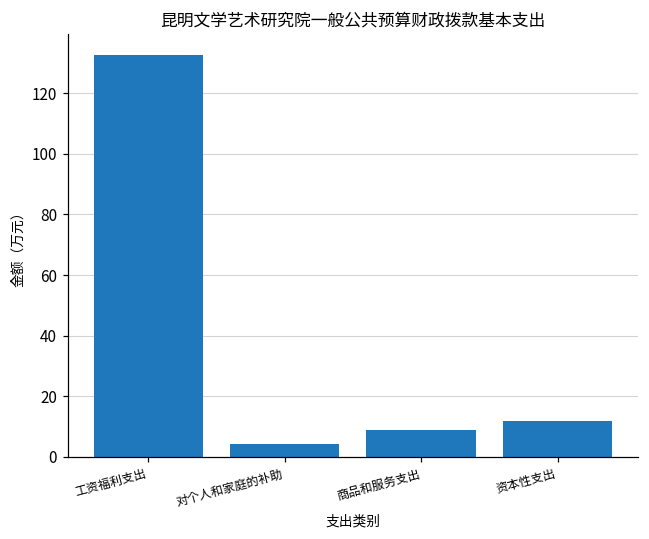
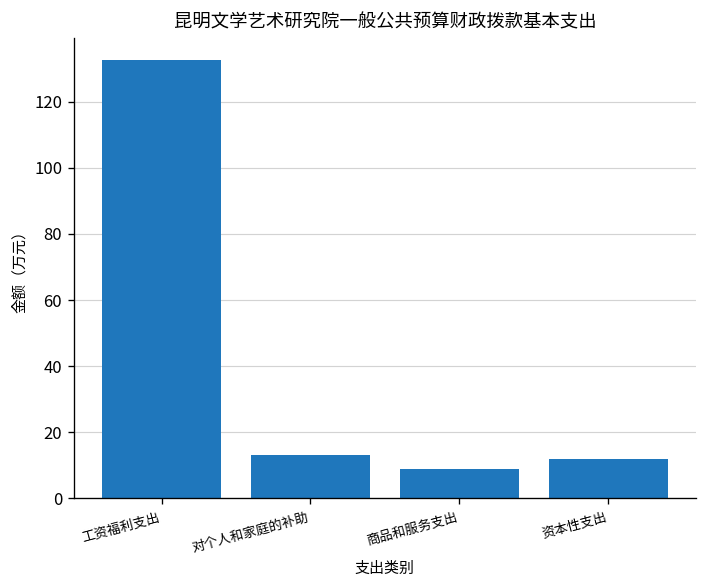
对个人和家庭的补助: 4 -> 13
